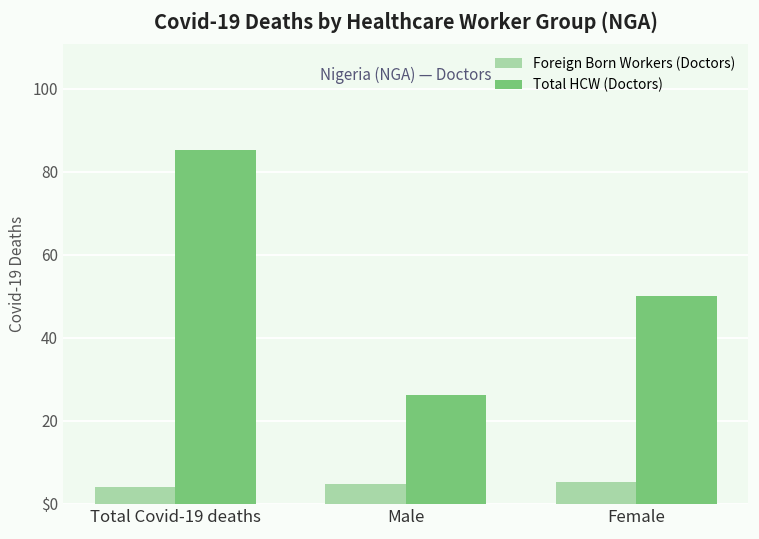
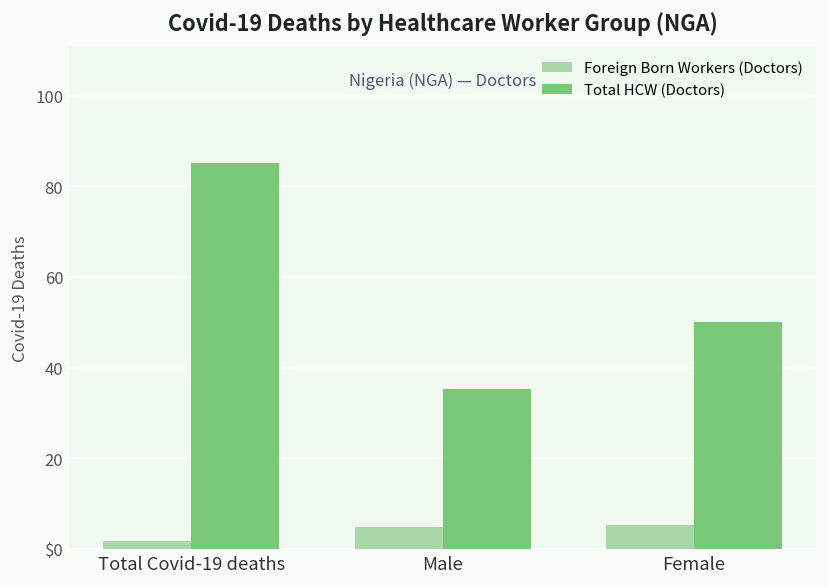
Foreign Born Workers (Doctors), Total Covid-19 deaths: 4 -> 2
Total HCW (Doctors), Male: 26 -> 35
